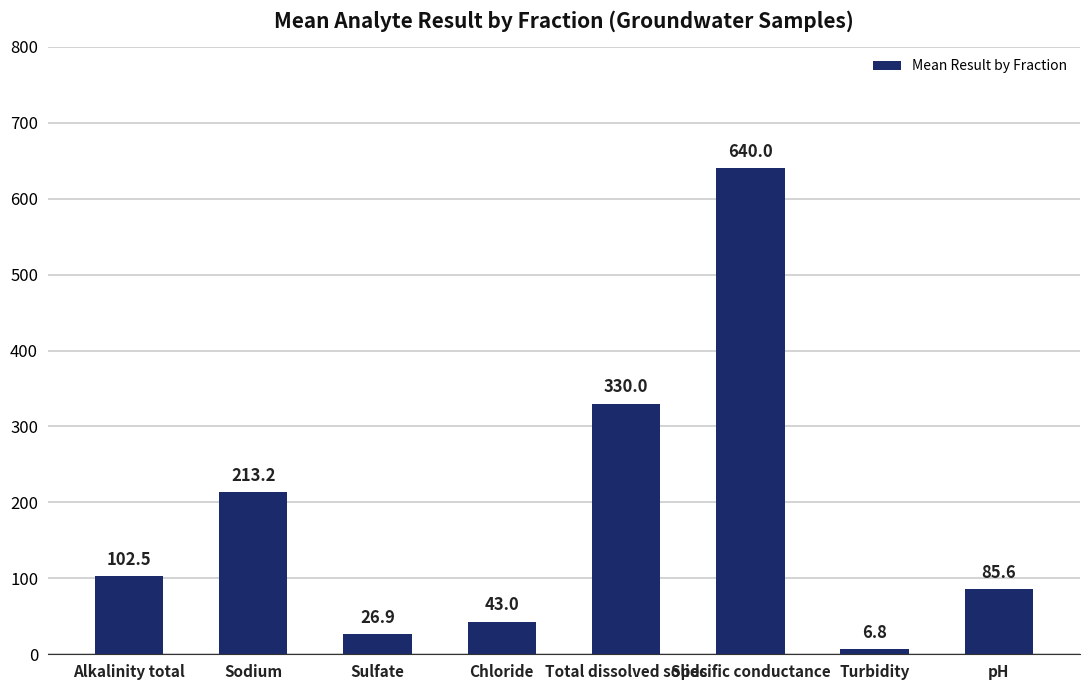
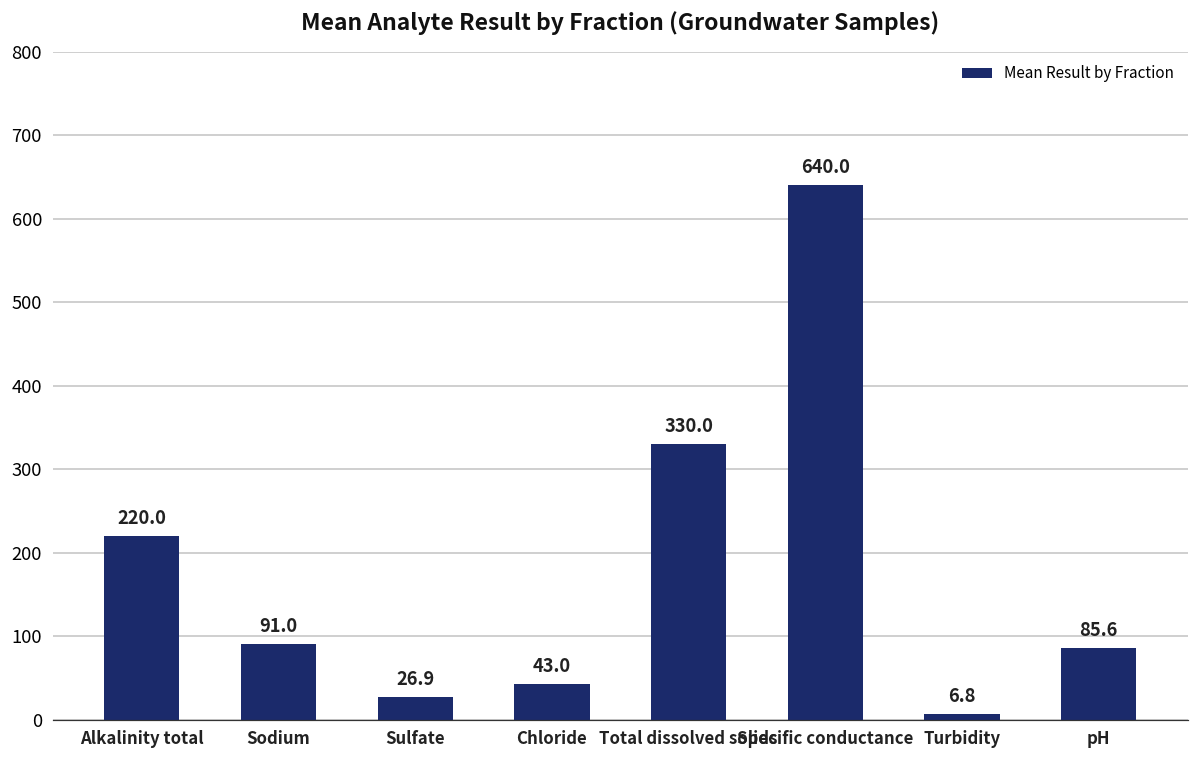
Alkalinity total: 102.5 -> 220.0
Sodium: 213.2 -> 91.0
